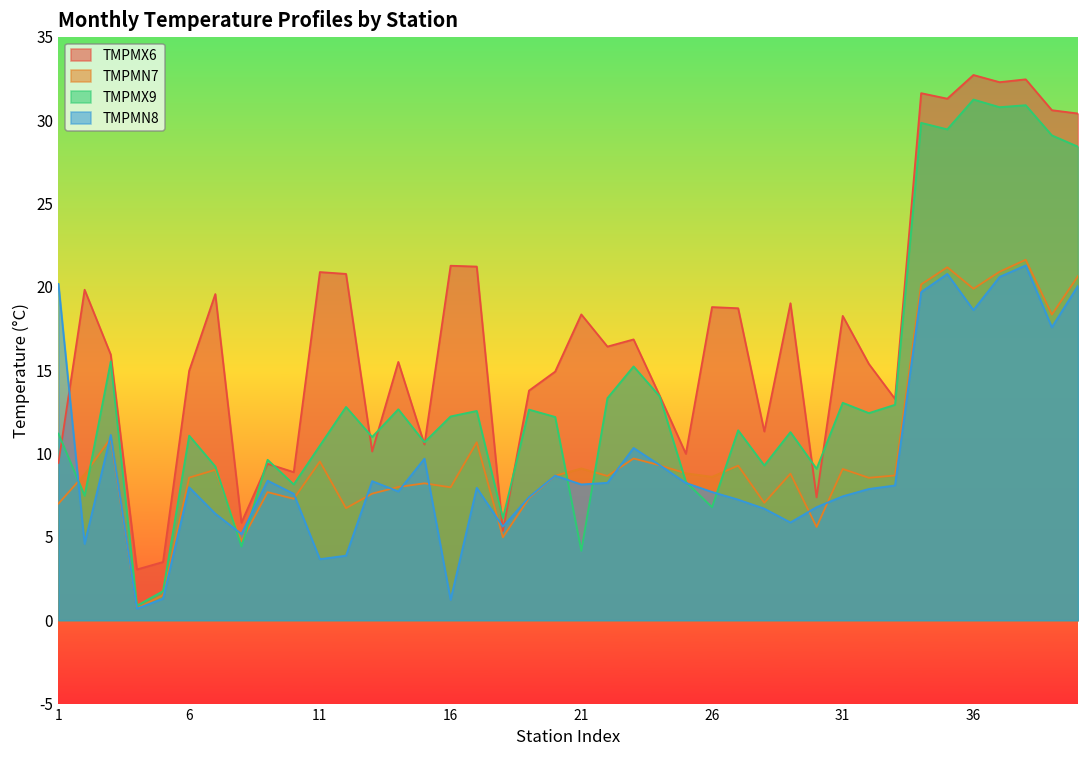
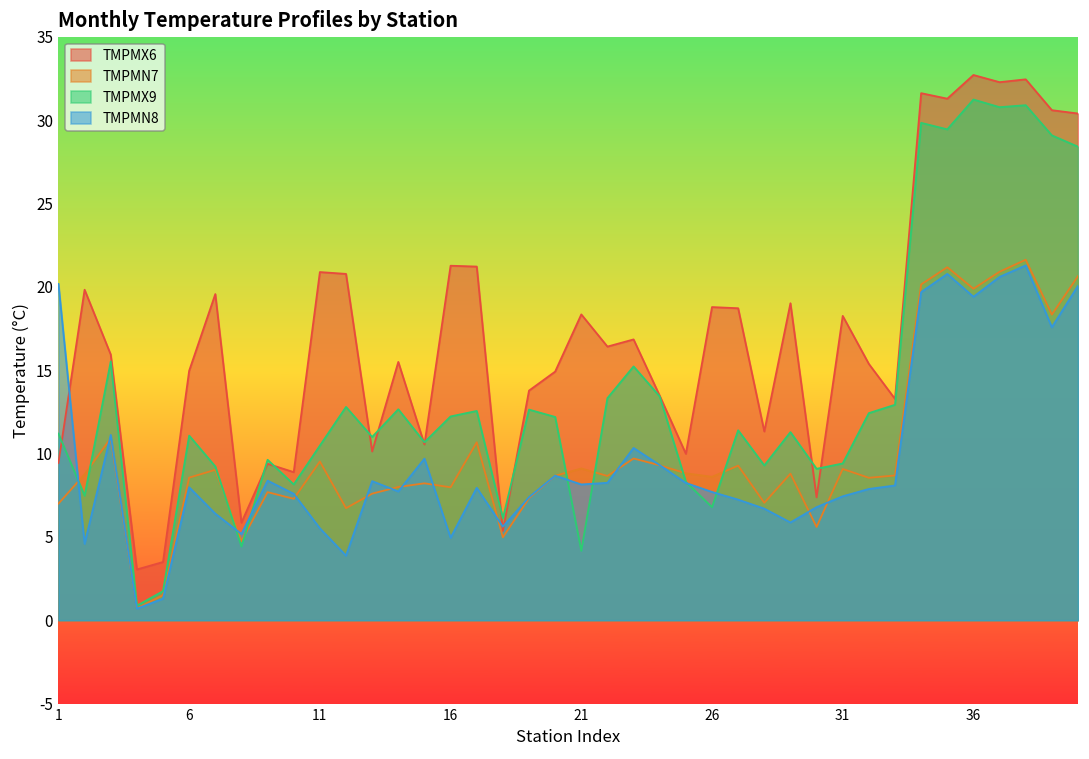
TMPMN8, 11: 3.7 -> 5.5
TMPMN8, 16: 1.2 -> 4.9
TMPMX9, 31: 13.0 -> 9.4
TMPMN8, 36: 18.6 -> 19.4
